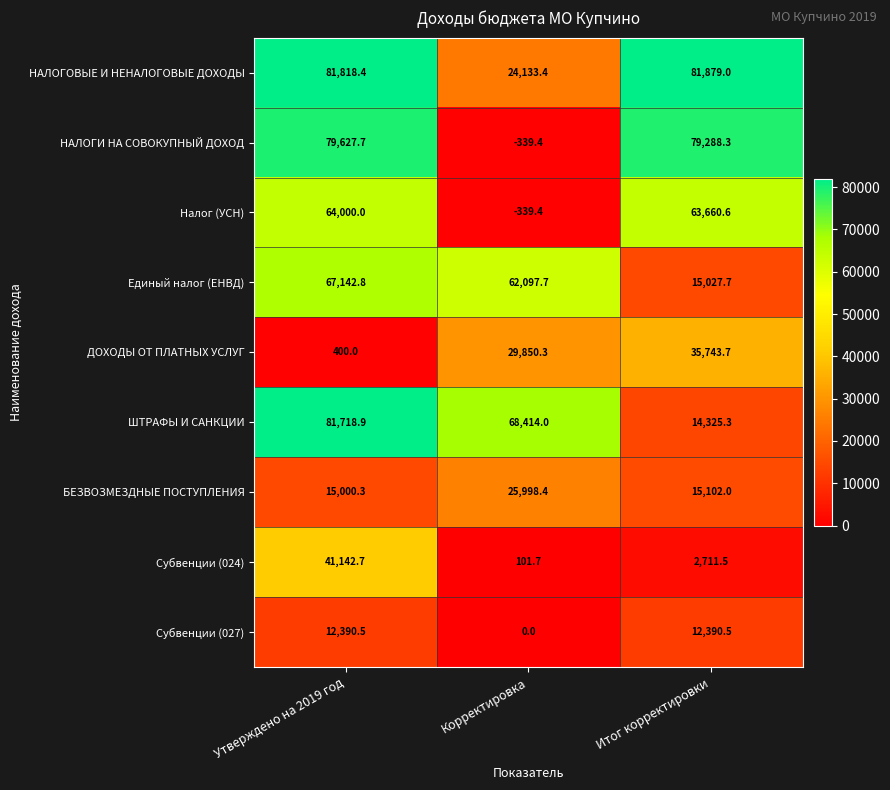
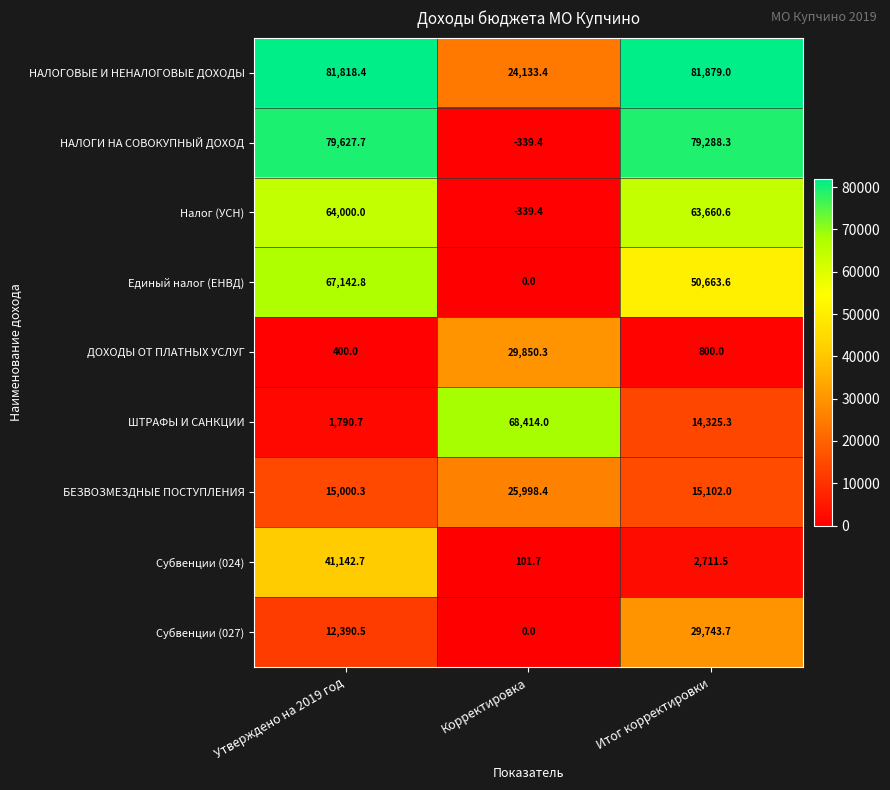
Единый налог (ЕНВД), Корректировка: 62,097.7 -> 0.0
Единый налог (ЕНВД), Итог корректировки: 15,027.7 -> 50,663.6
ДОХОДЫ ОТ ПЛАТНЫХ УСЛУГ, Итог корректировки: 35,743.7 -> 800.0
ШТРАФЫ И САНКЦИИ, Утверждено на 2019 год: 81,718.9 -> 1,790.7
Субвенции (027), Итог корректировки: 12,390.5 -> 29,743.7
